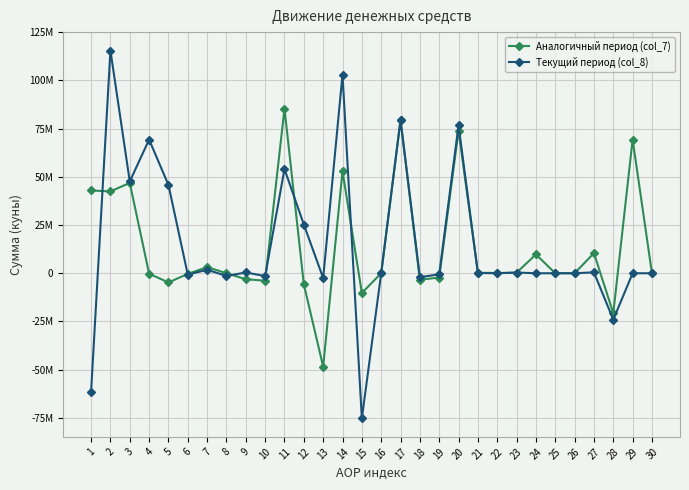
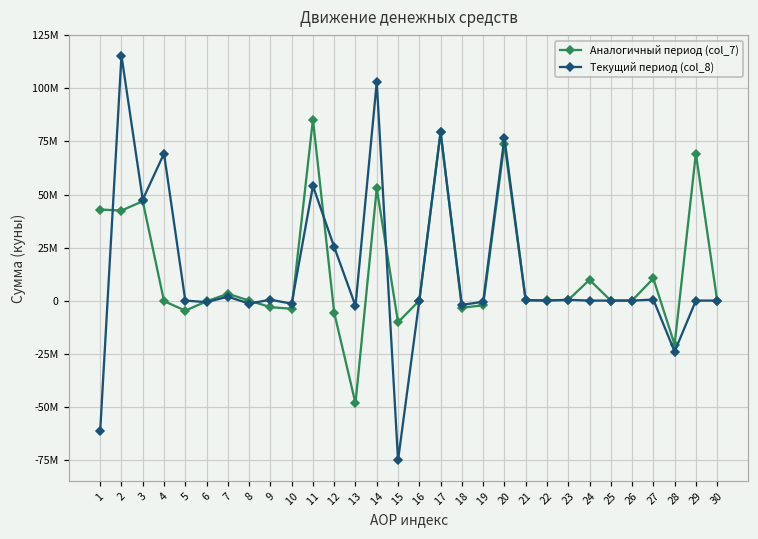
Текущий период (col_8), 5: 46000000 -> 0
